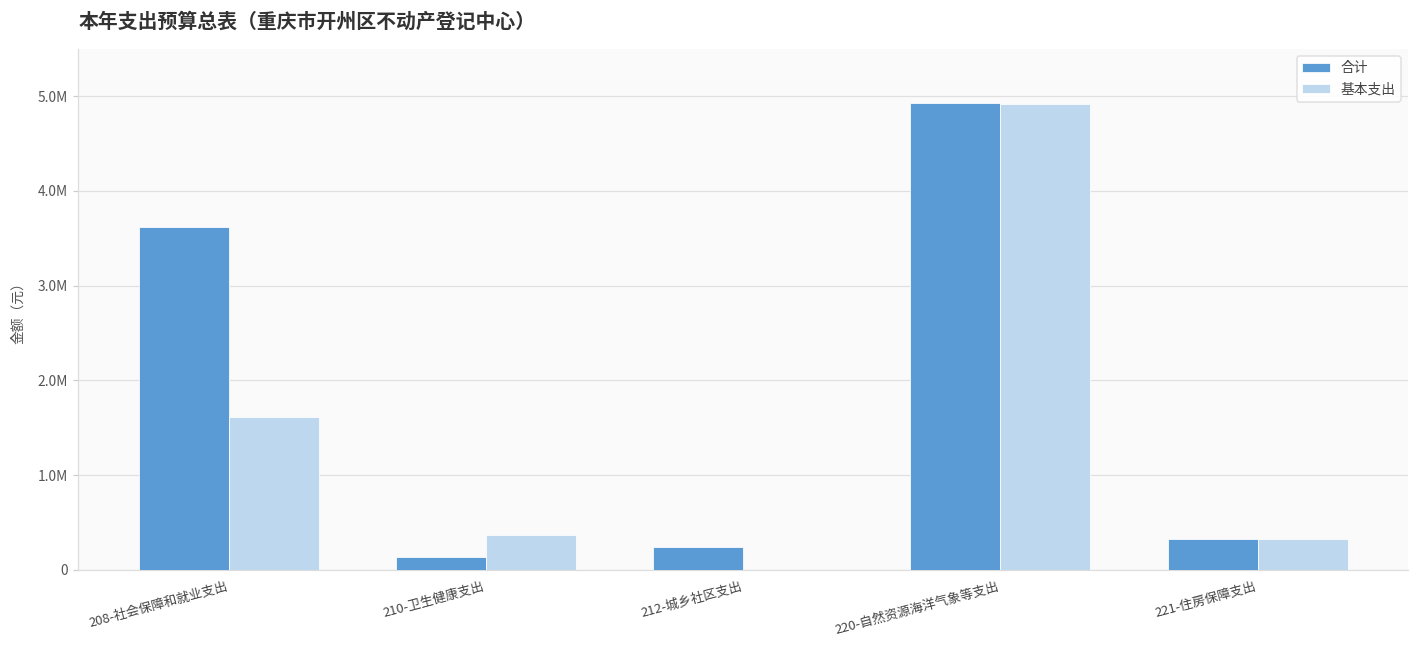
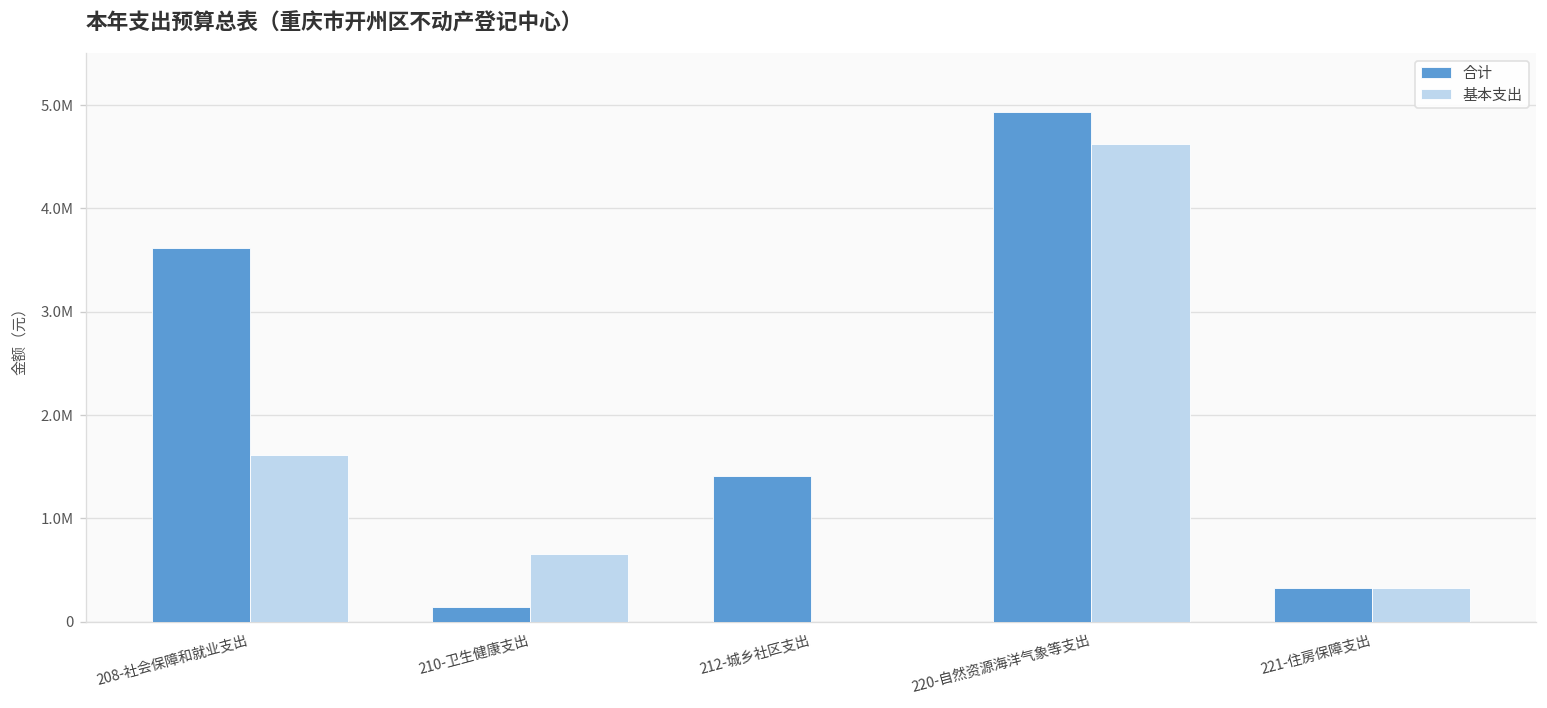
基本支出, 210-卫生健康支出: 400000 -> 700000
合计, 212-城乡社区支出: 200000 -> 1400000
基本支出, 220-自然资源海洋气象等支出: 4900000 -> 4600000
